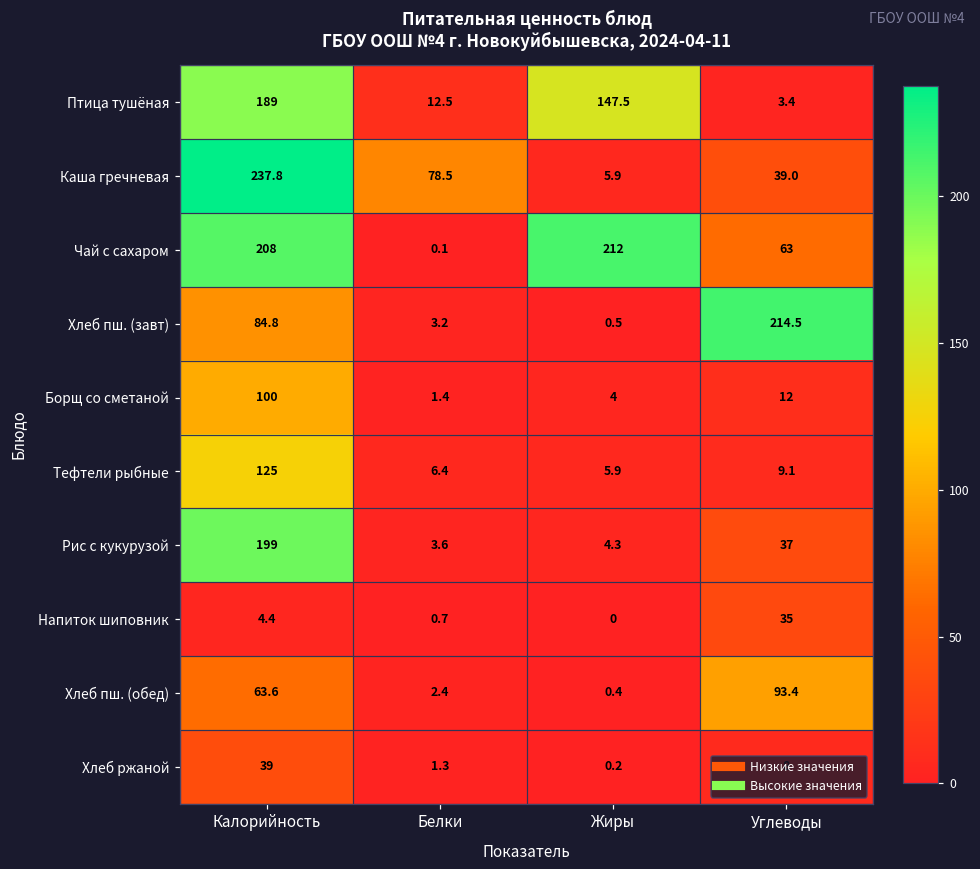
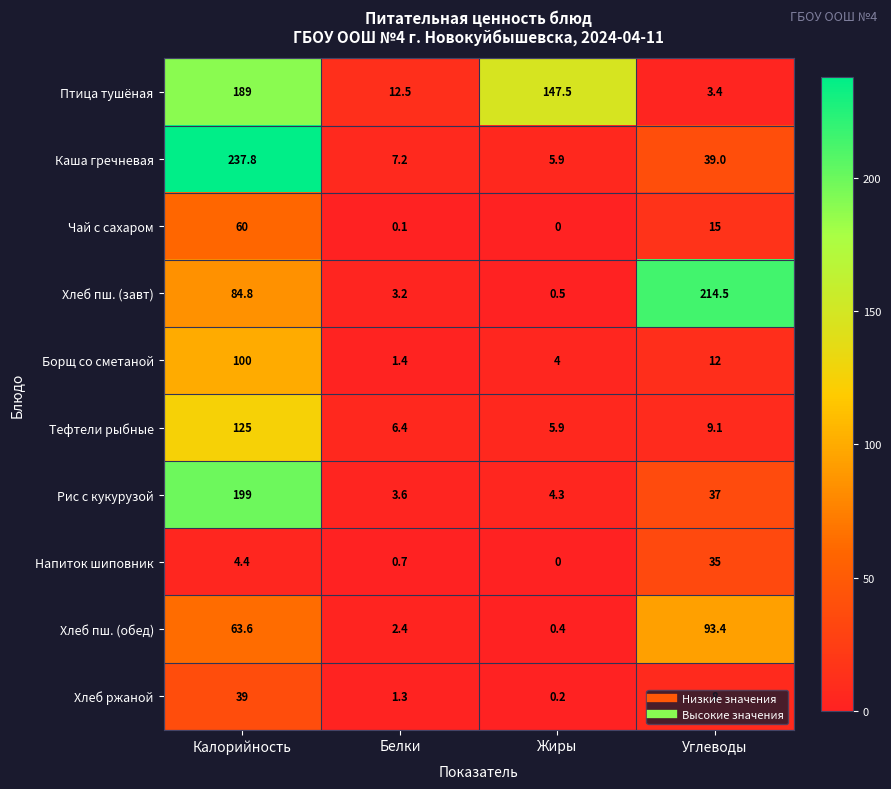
Каша гречневая, Белки: 78.5 -> 7.2
Чай с сахаром, Калорийность: 208 -> 60
Чай с сахаром, Жиры: 212 -> 0
Чай с сахаром, Углеводы: 63 -> 15
